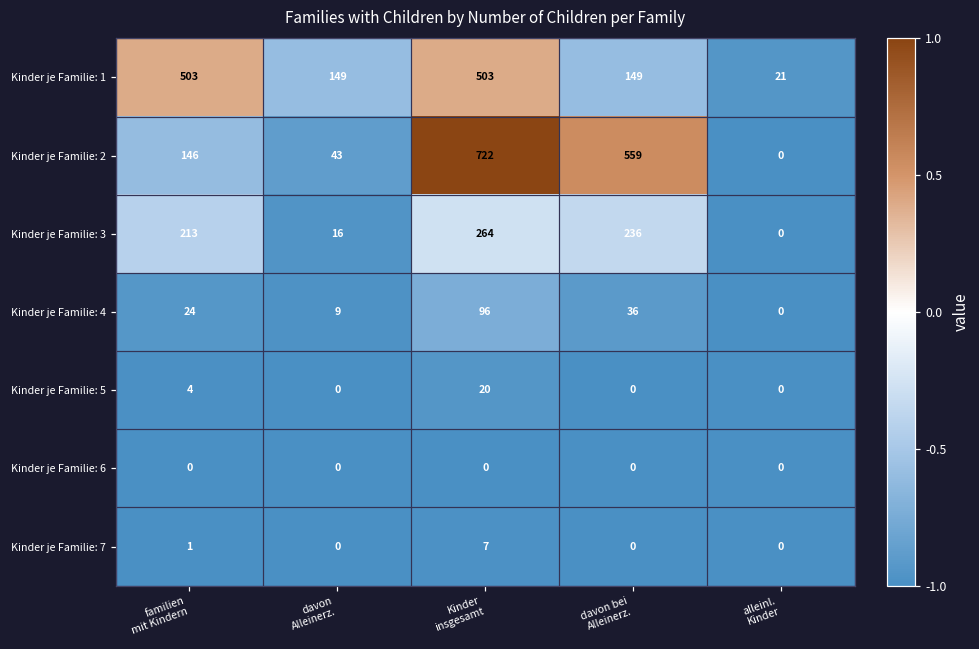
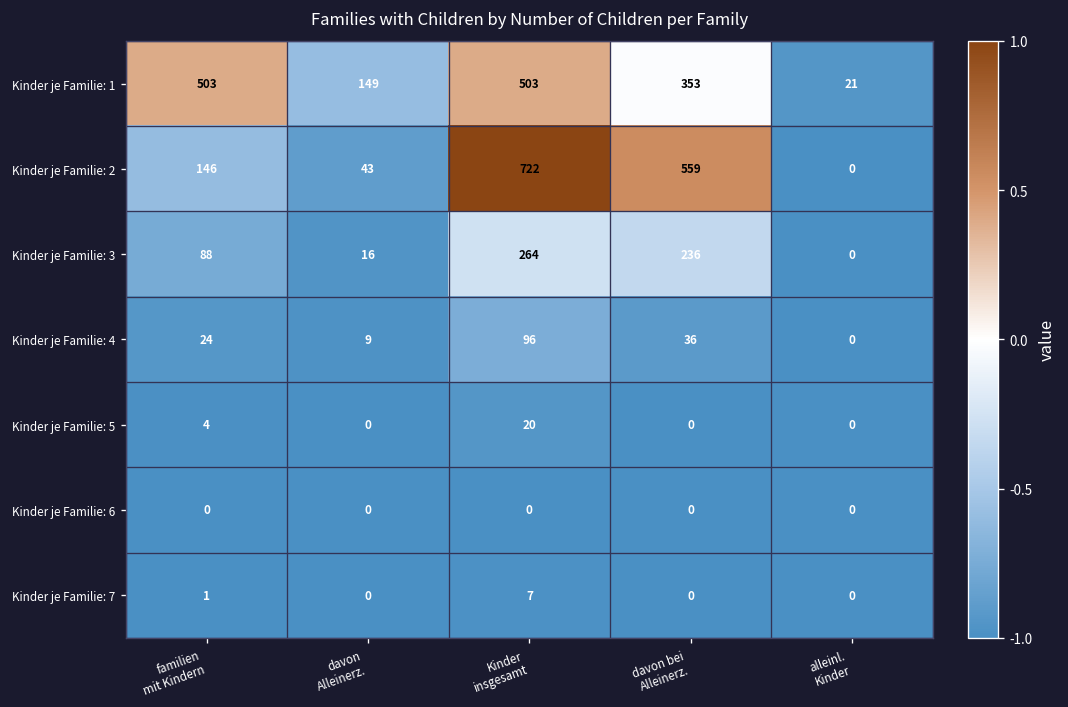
Kinder je Familie: 1, davon bei Alleinerz.: 149 -> 353
Kinder je Familie: 3, familien mit Kindern: 213 -> 88
